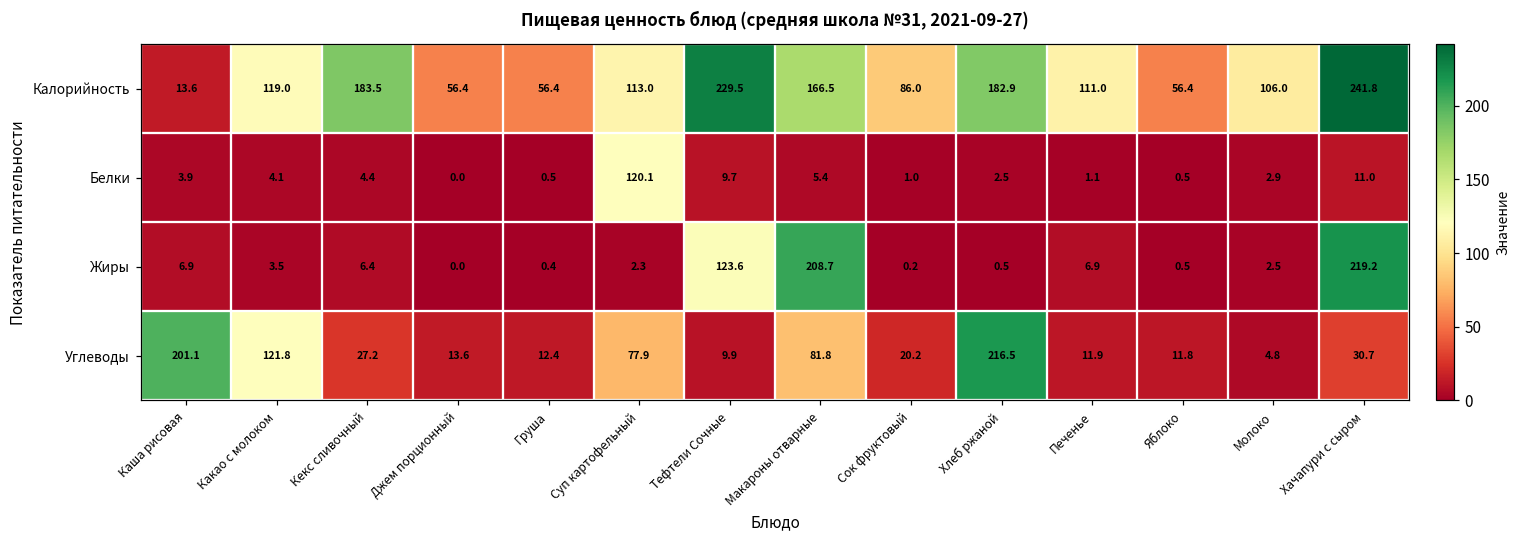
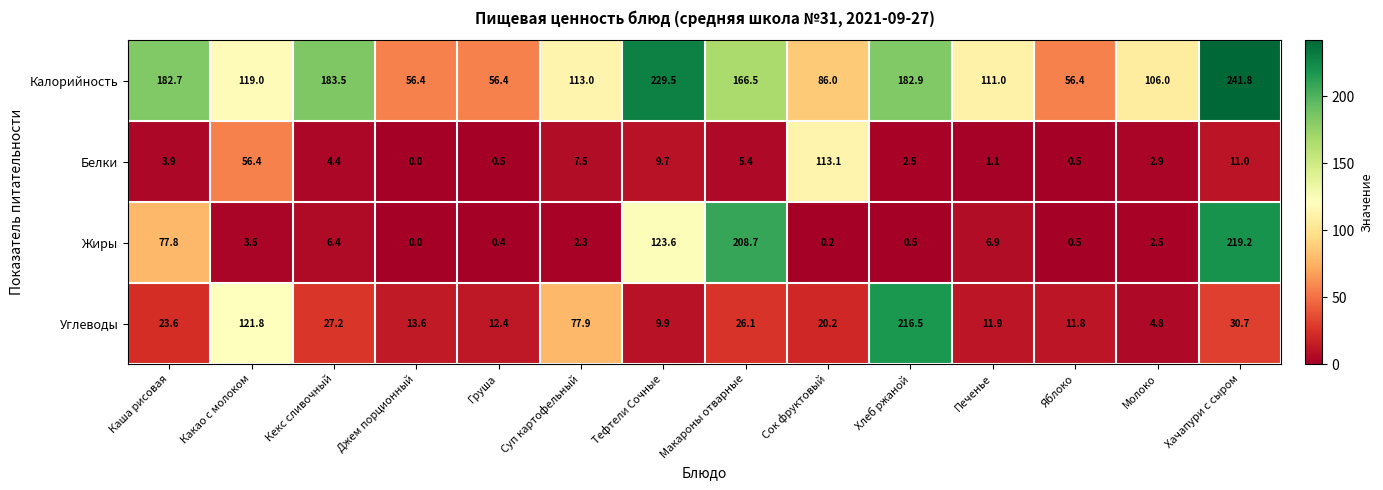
Калорийность, Каша рисовая: 13.6 -> 182.7
Белки, Какао с молоком: 4.1 -> 56.4
Белки, Суп картофельный: 120.1 -> 7.5
Белки, Сок фруктовый: 1.0 -> 113.1
Жиры, Каша рисовая: 6.9 -> 77.8
Углеводы, Каша рисовая: 201.1 -> 23.6
Углеводы, Макароны отварные: 81.8 -> 26.1
